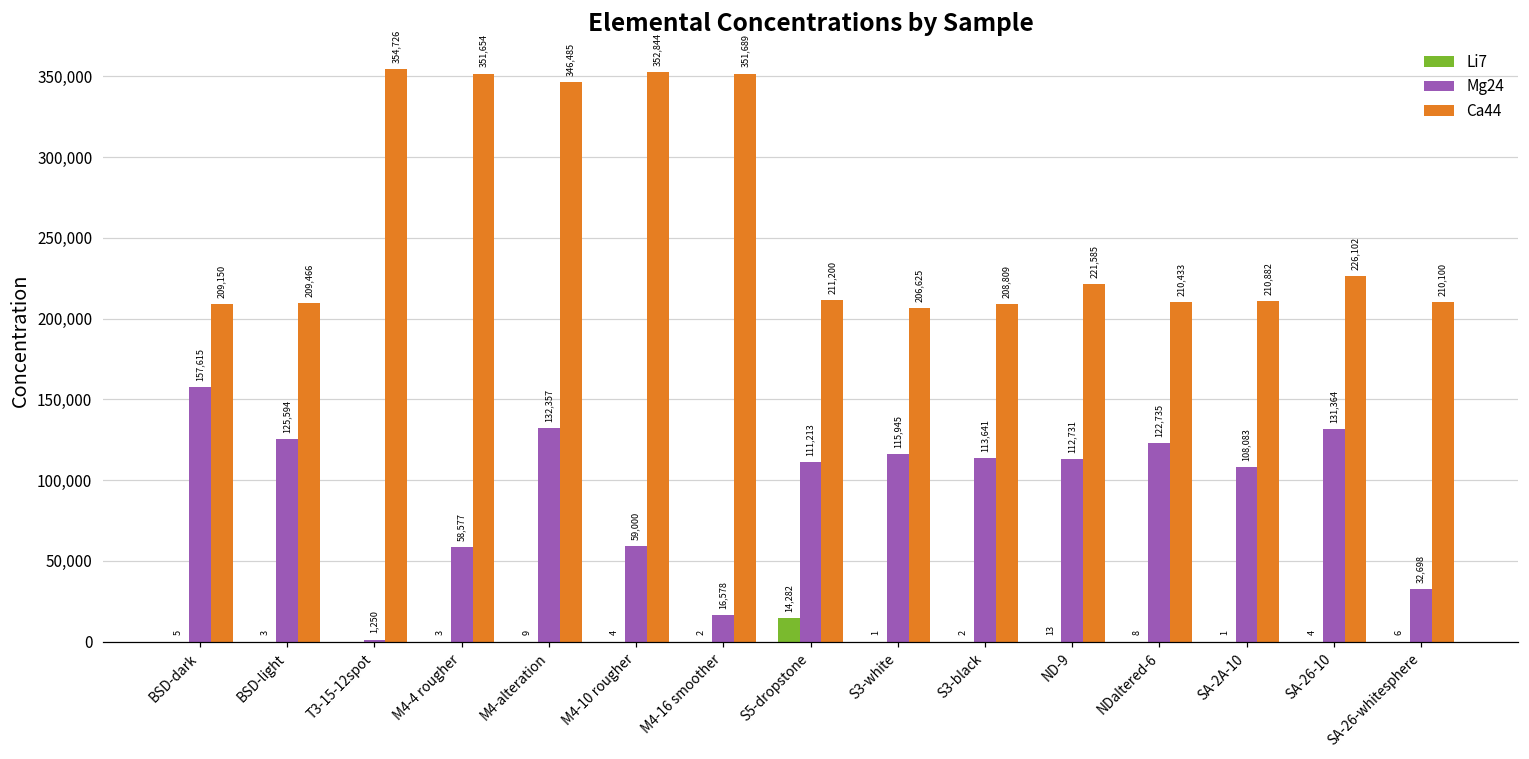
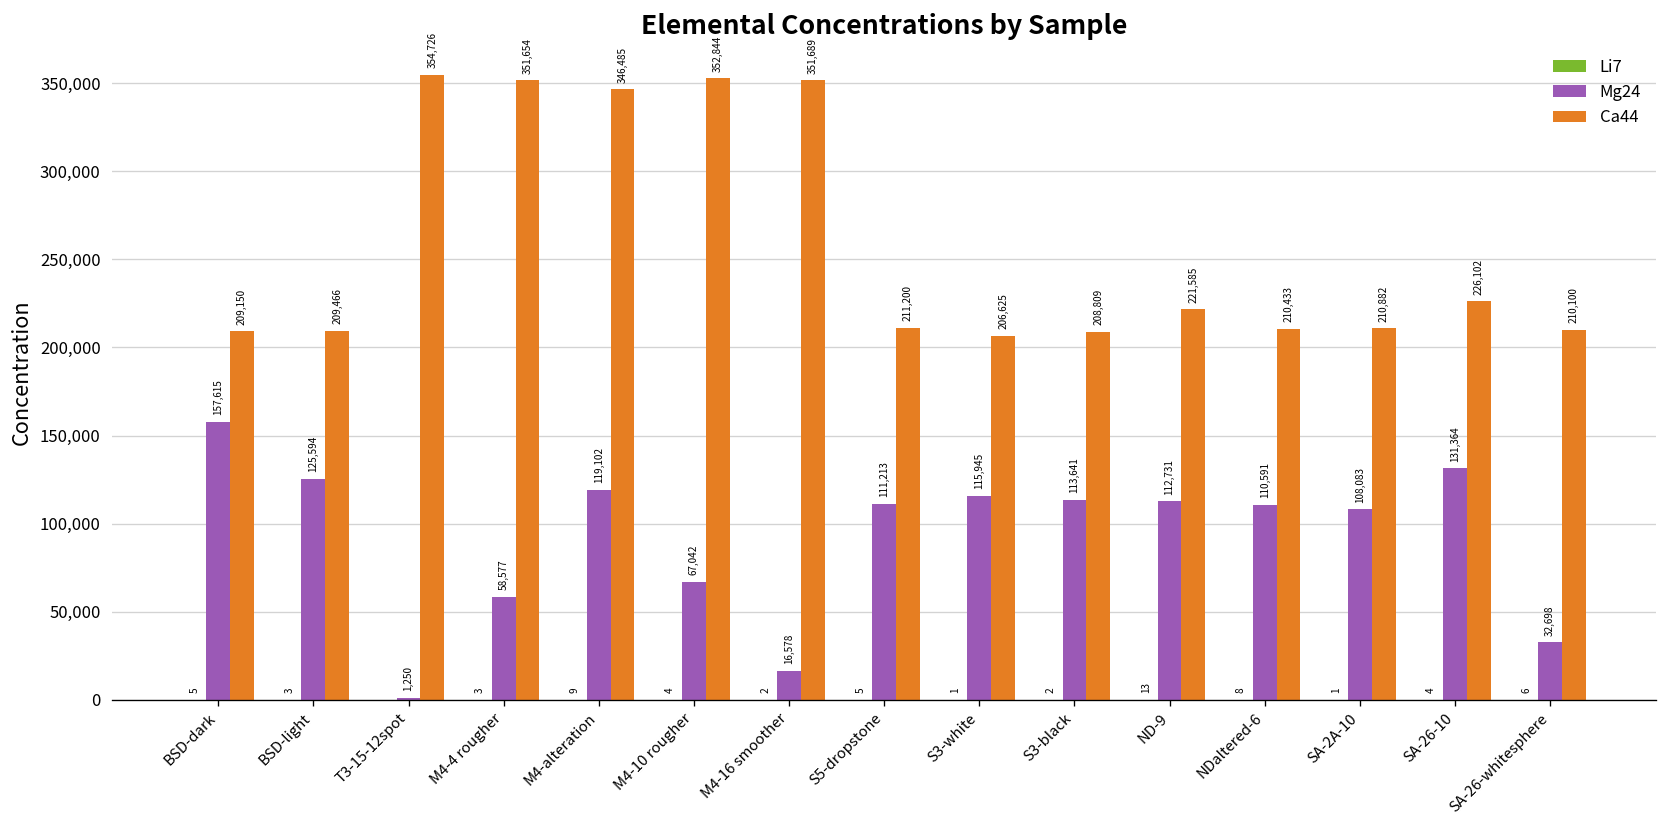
Mg24, M4-alteration: 132,357 -> 119,102
Mg24, M4-10 rougher: 59,000 -> 67,042
Li7, S5-dropstone: 14,282 -> 5
Mg24, NDaltered-6: 122,735 -> 110,591
